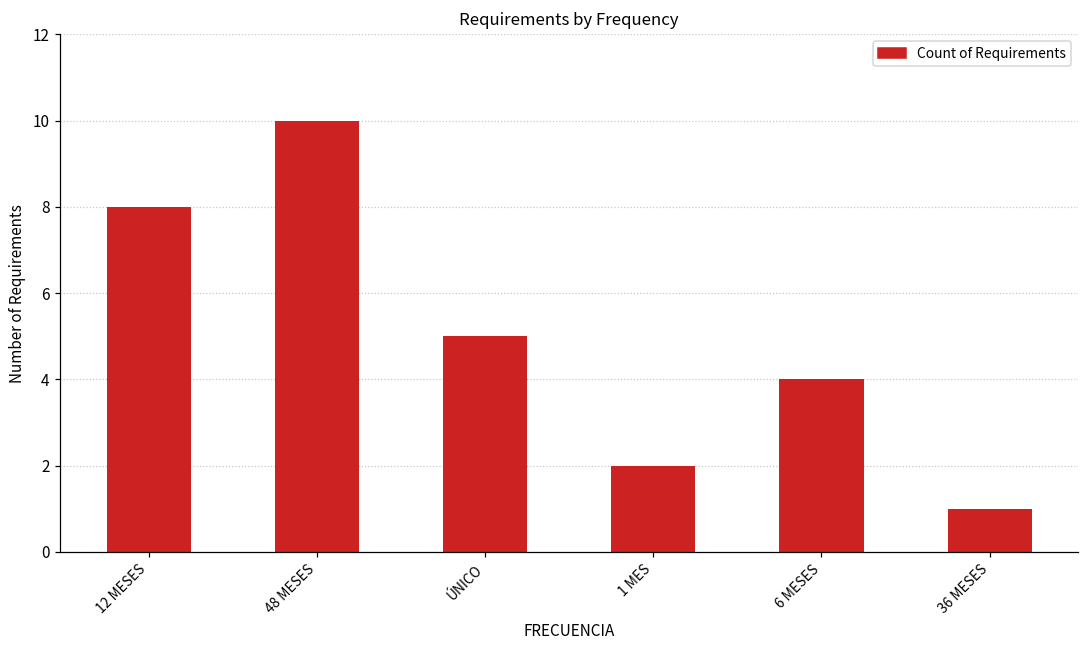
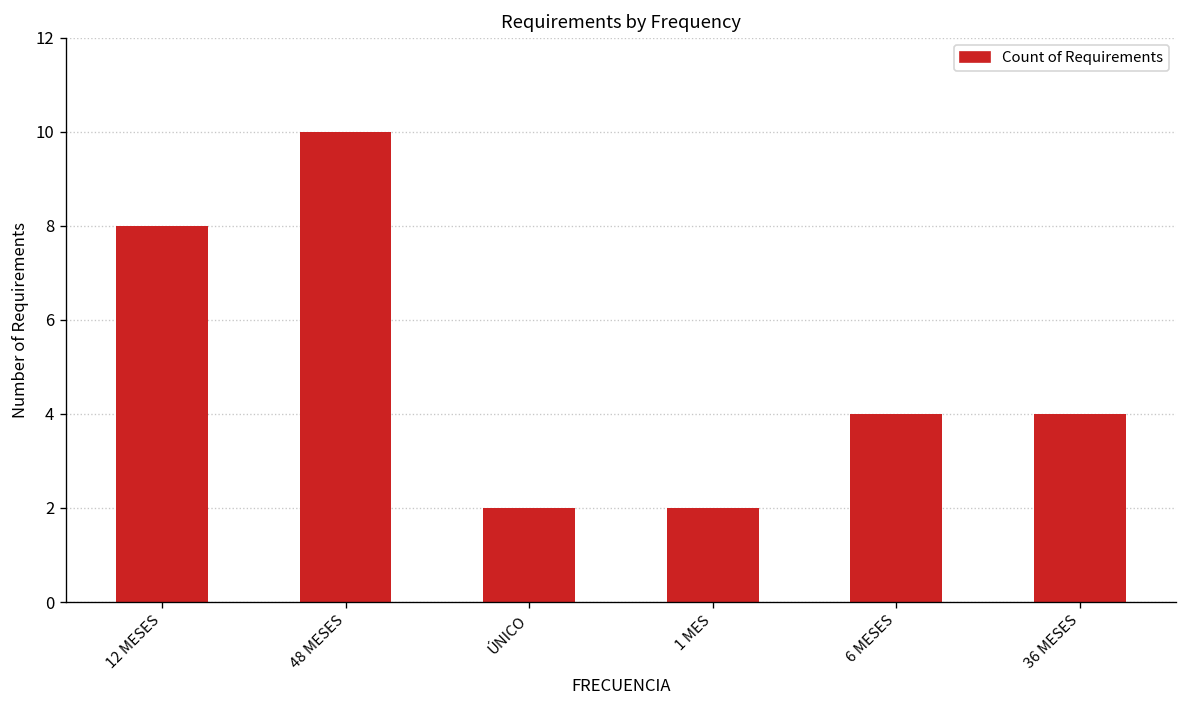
ÚNICO: 5 -> 2
36 MESES: 1 -> 4
